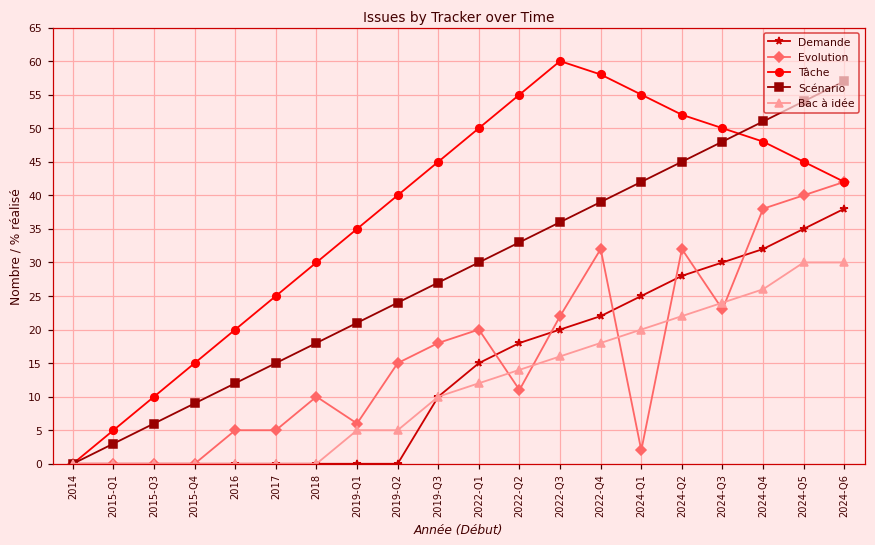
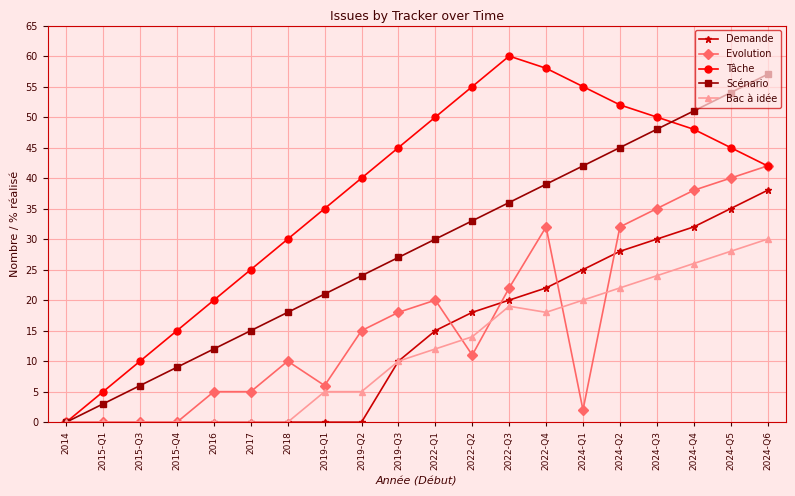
Bac à idée, 2022-Q3: 16 -> 19
Evolution, 2024-Q3: 23 -> 35
Bac à idée, 2024-Q5: 30 -> 28
